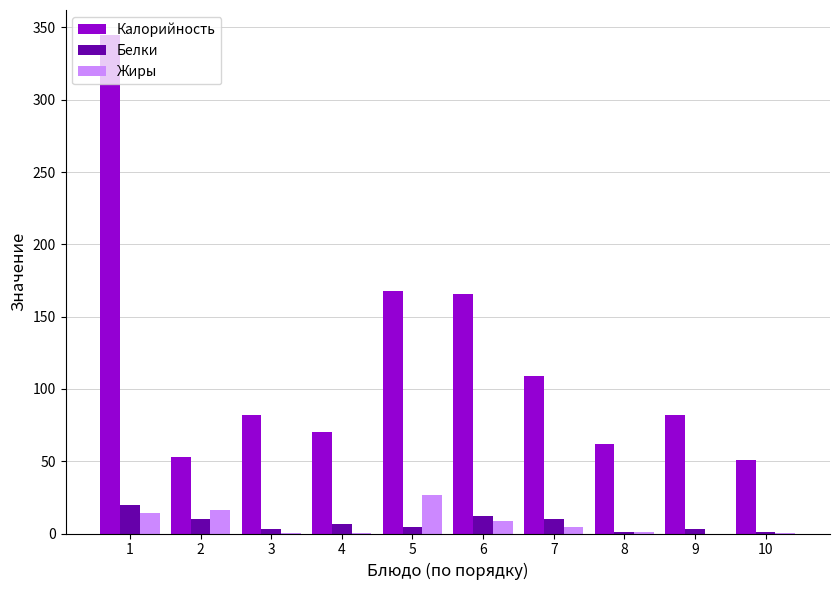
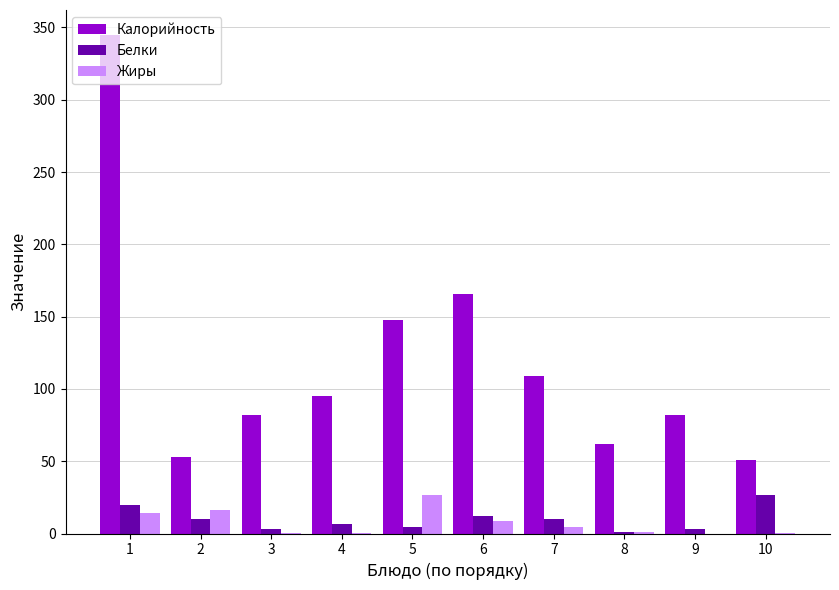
Калорийность, 4: 71 -> 95
Калорийность, 5: 168 -> 148
Белки, 10: 1 -> 27
